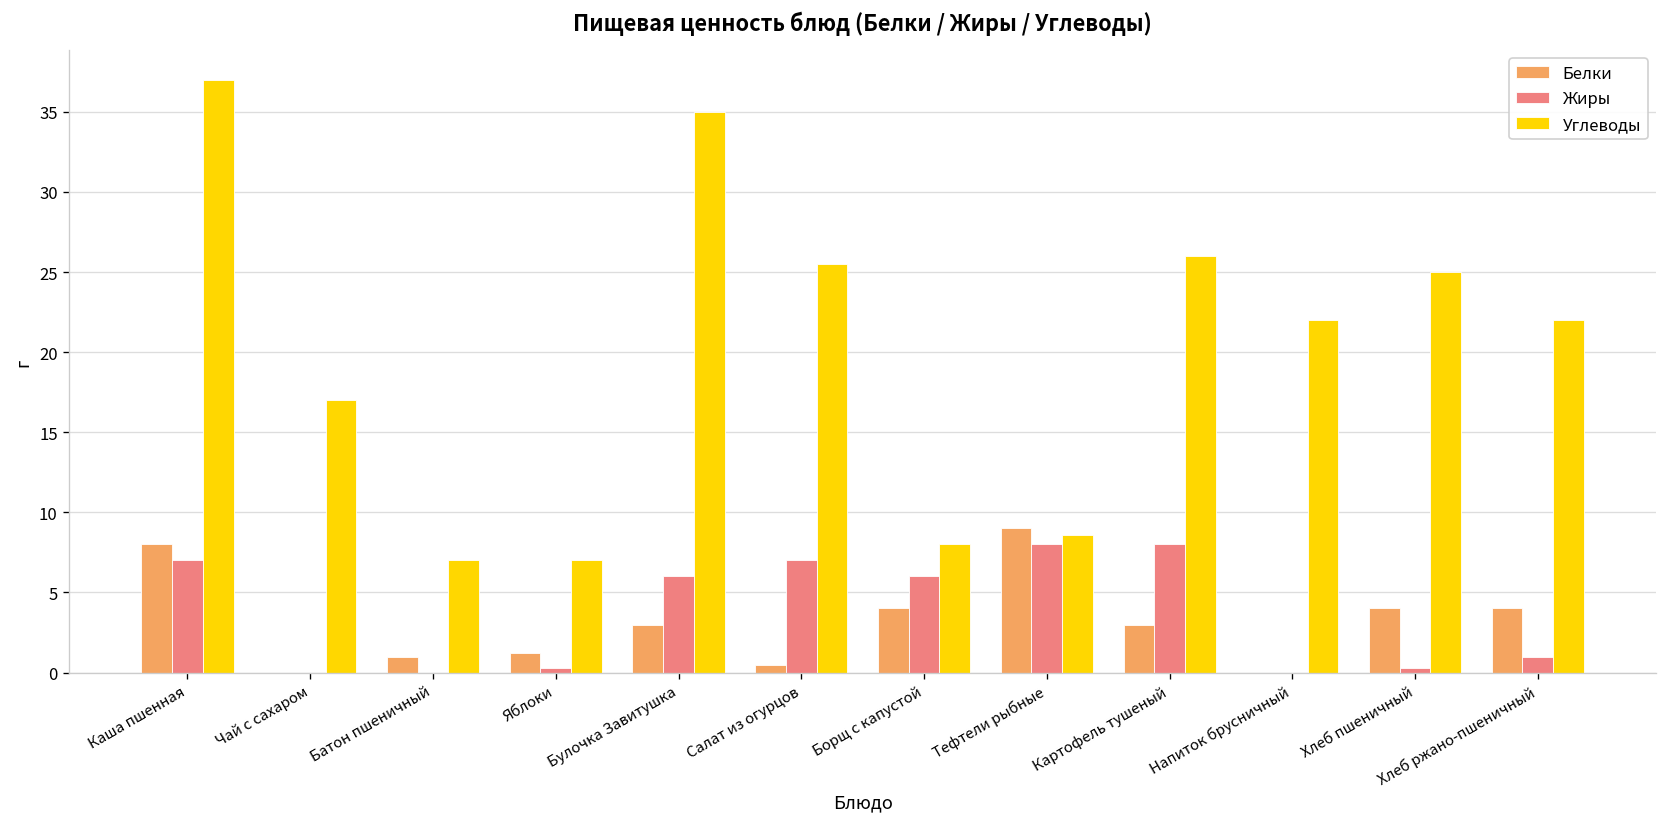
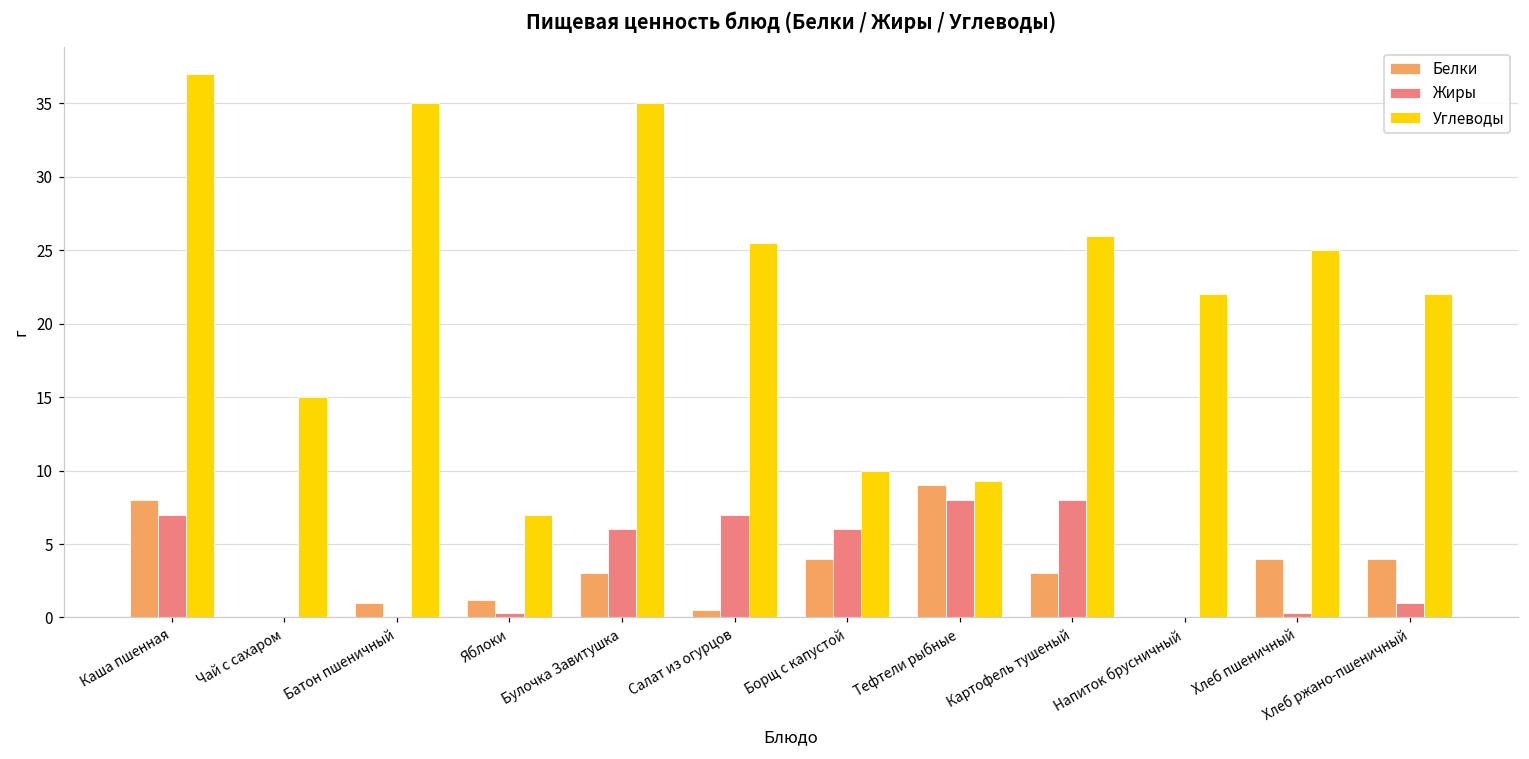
Углеводы, Чай с сахаром: 17 -> 15
Углеводы, Батон пшеничный: 7 -> 35
Углеводы, Борщ с капустой: 8 -> 10
Углеводы, Тефтели рыбные: 8.6 -> 9.3
